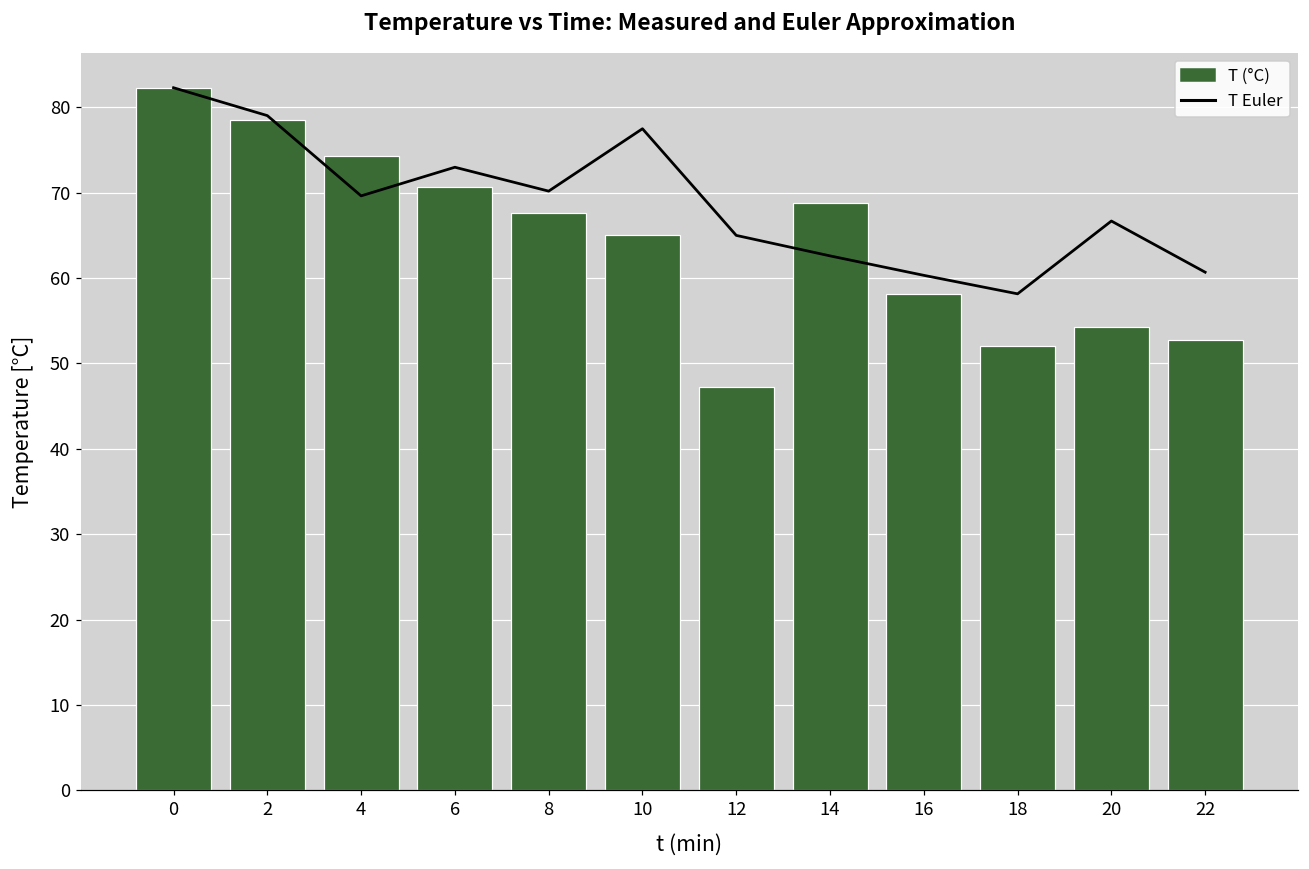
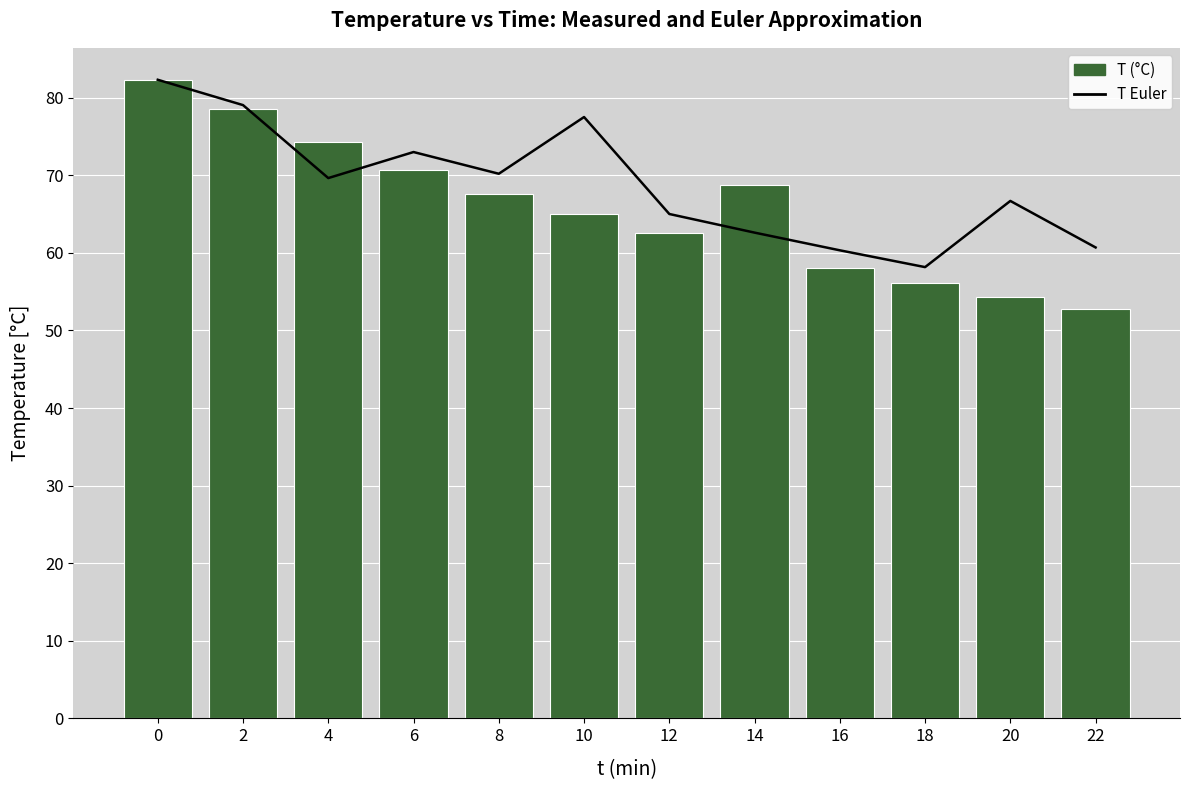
T (°C), 12: 47 -> 63
T (°C), 18: 52 -> 56
